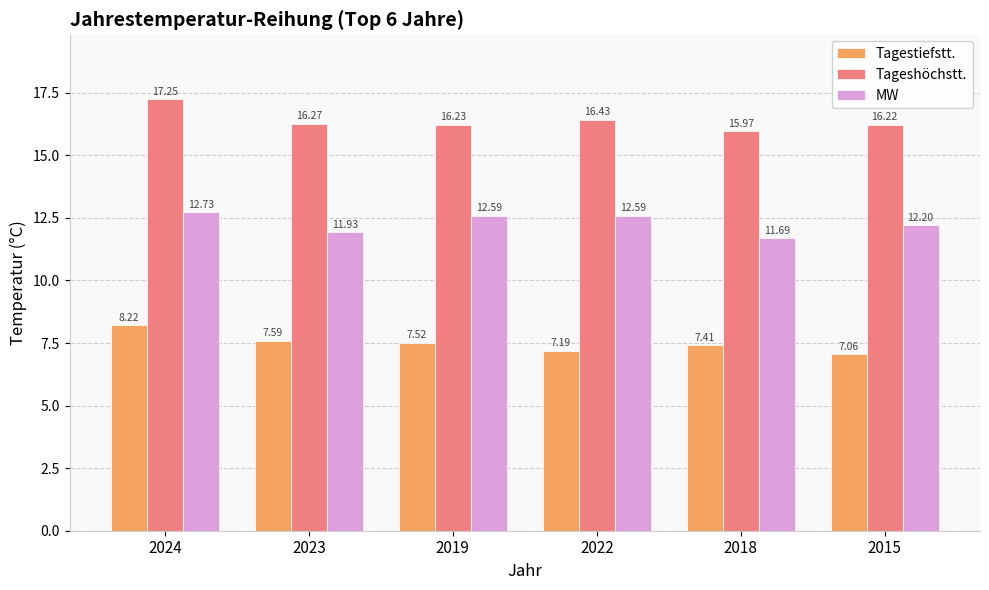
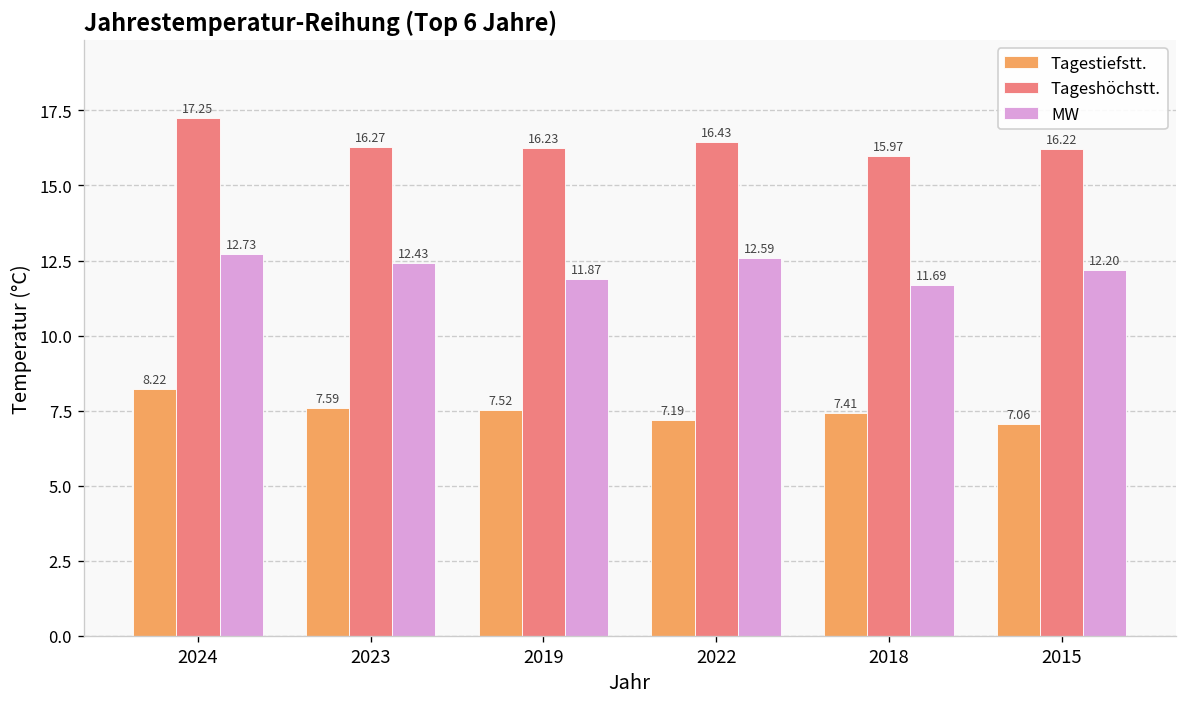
MW, 2023: 11.93 -> 12.43
MW, 2019: 12.59 -> 11.87
